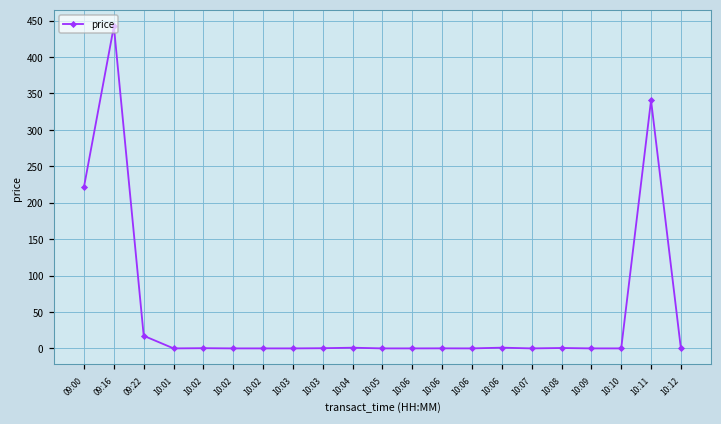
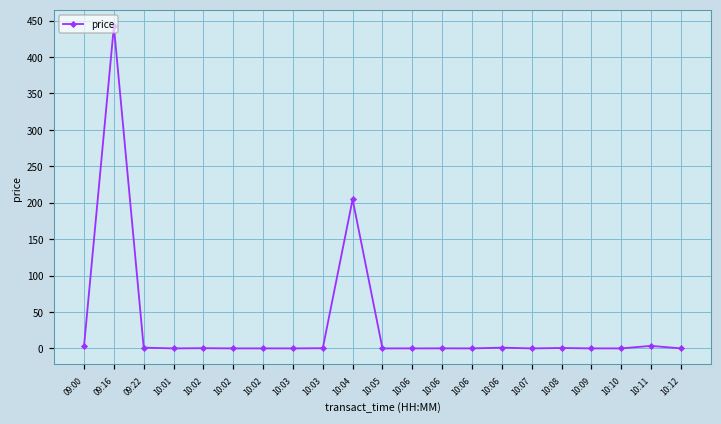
09:00: 220 -> 0
09:22: 20 -> 0
10:04: 0 -> 200
10:11: 340 -> 0
